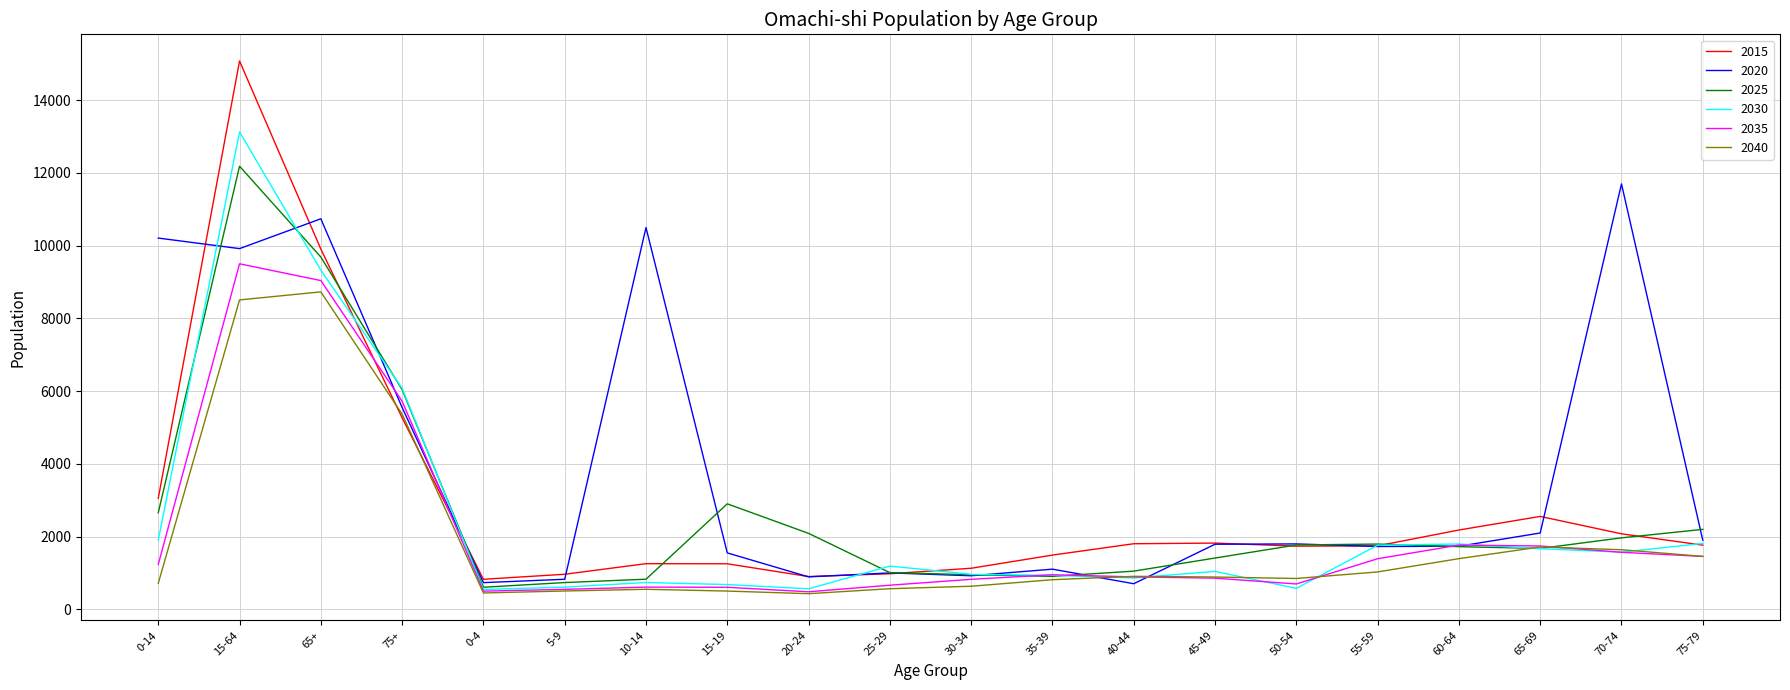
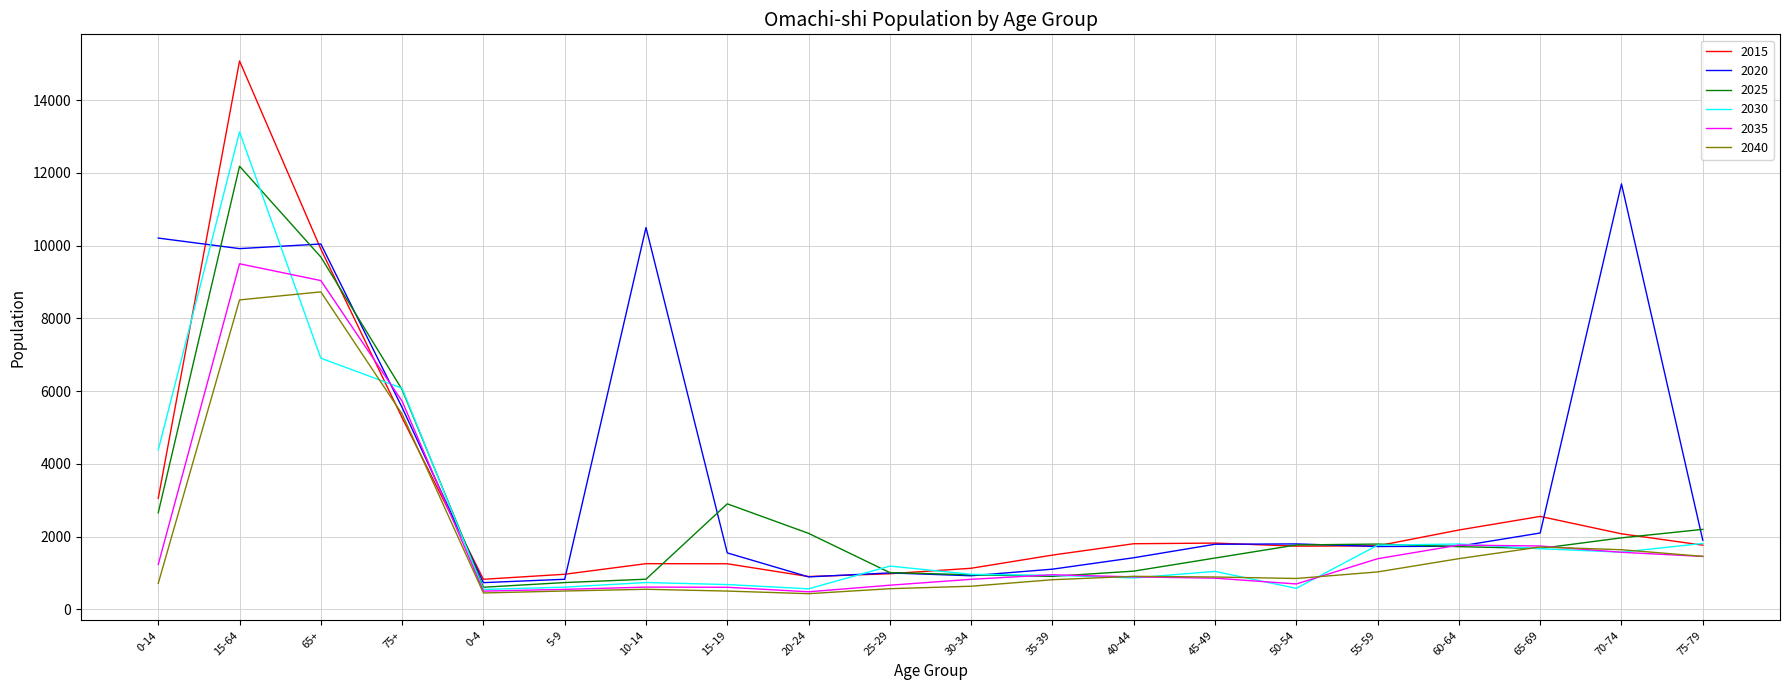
2030, 0-14: 1900 -> 4400
2020, 65+: 10700 -> 10000
2030, 65+: 9300 -> 6900
2020, 40-44: 700 -> 1400
